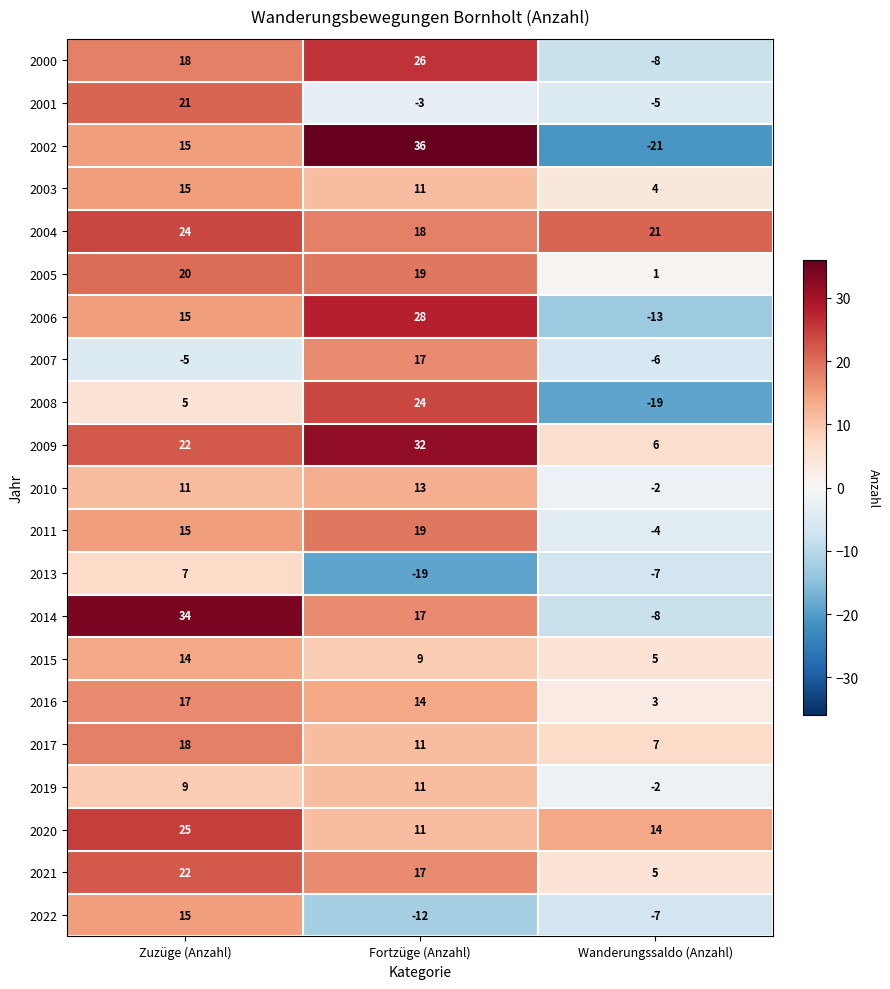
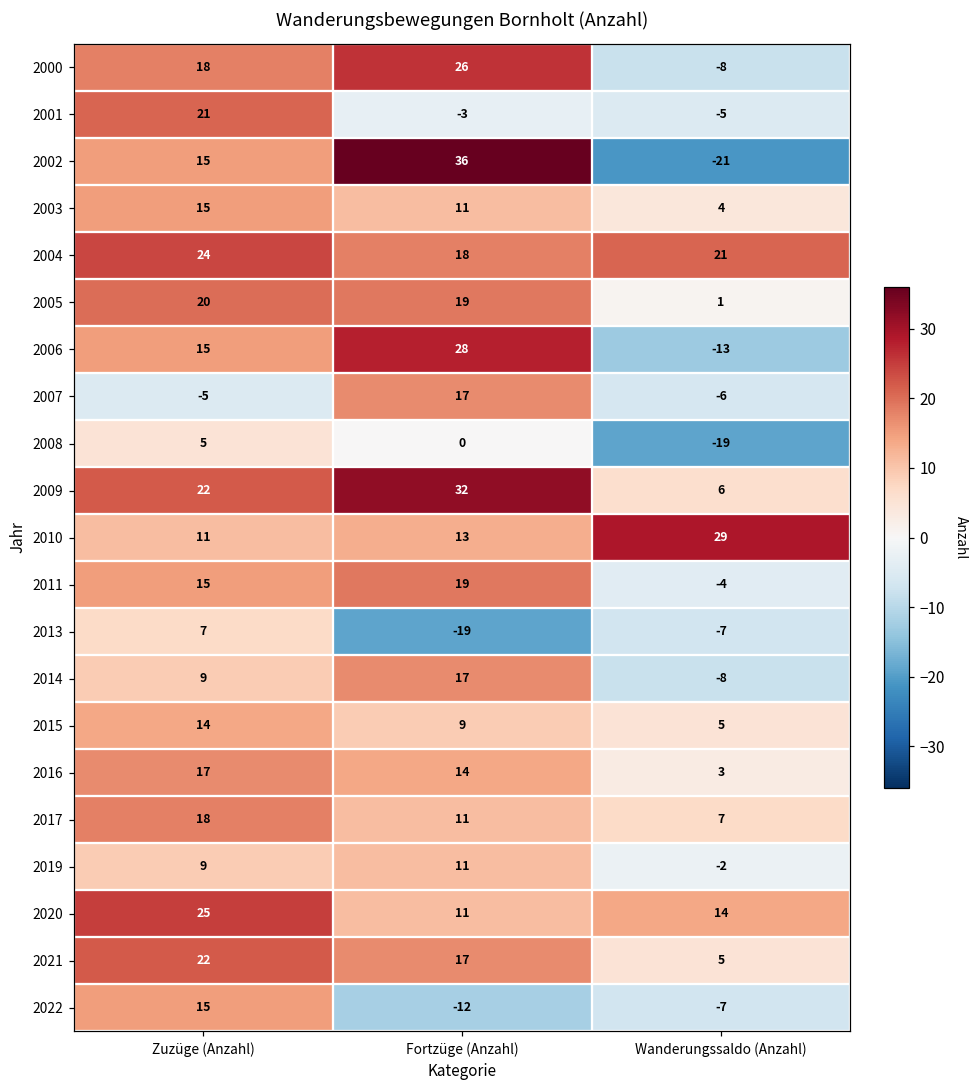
2008, Fortzüge (Anzahl): 24 -> 0
2010, Wanderungssaldo (Anzahl): -2 -> 29
2014, Zuzüge (Anzahl): 34 -> 9
